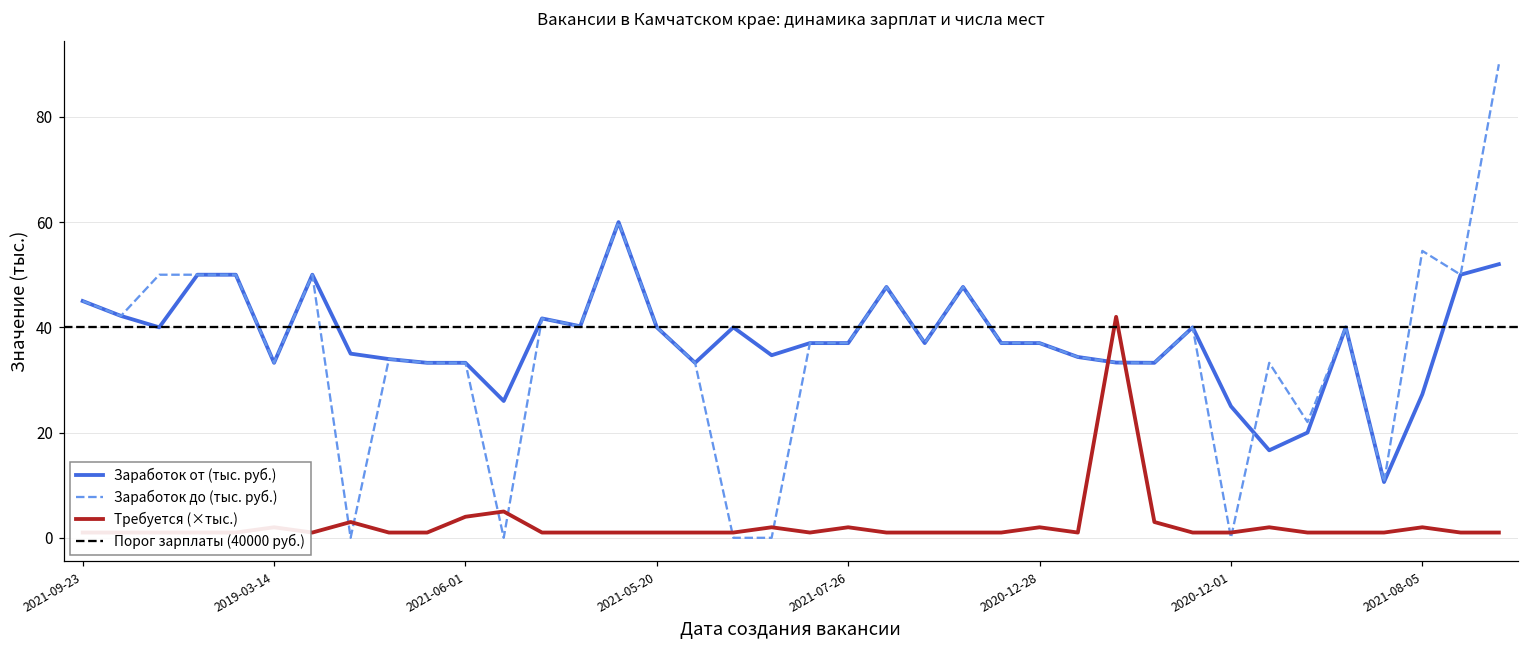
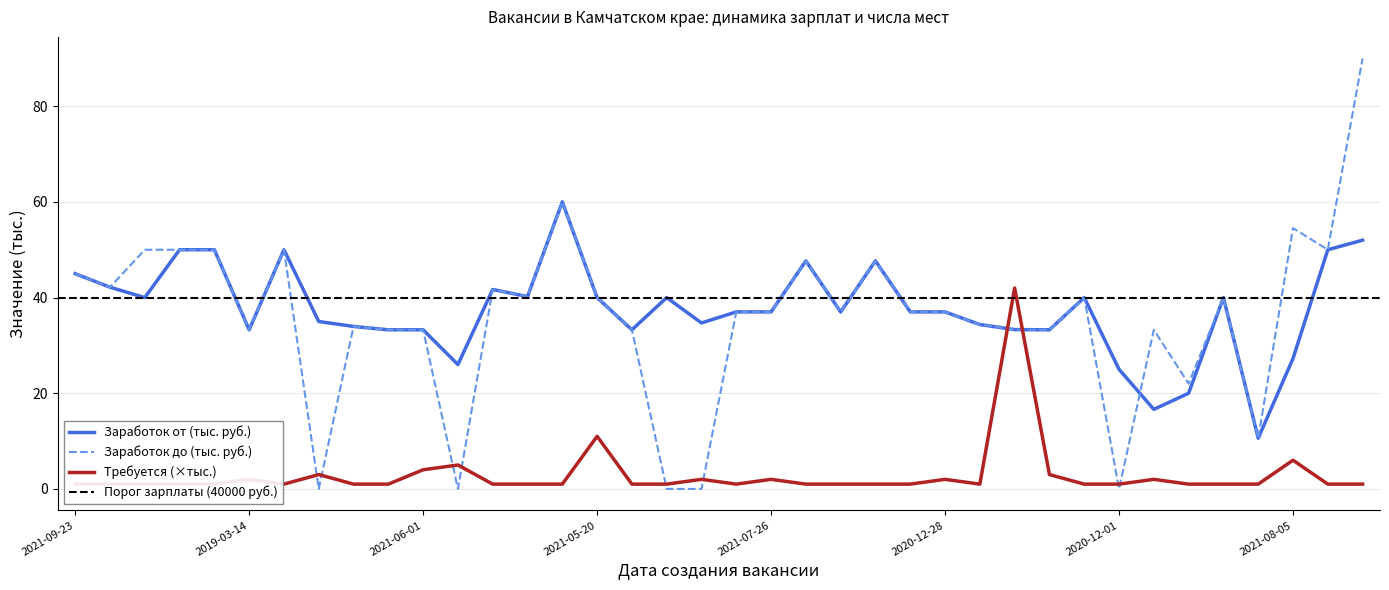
Требуется (×тыс.), 2021-05-20: 1 -> 11
Требуется (×тыс.), 2021-08-05: 2 -> 6
